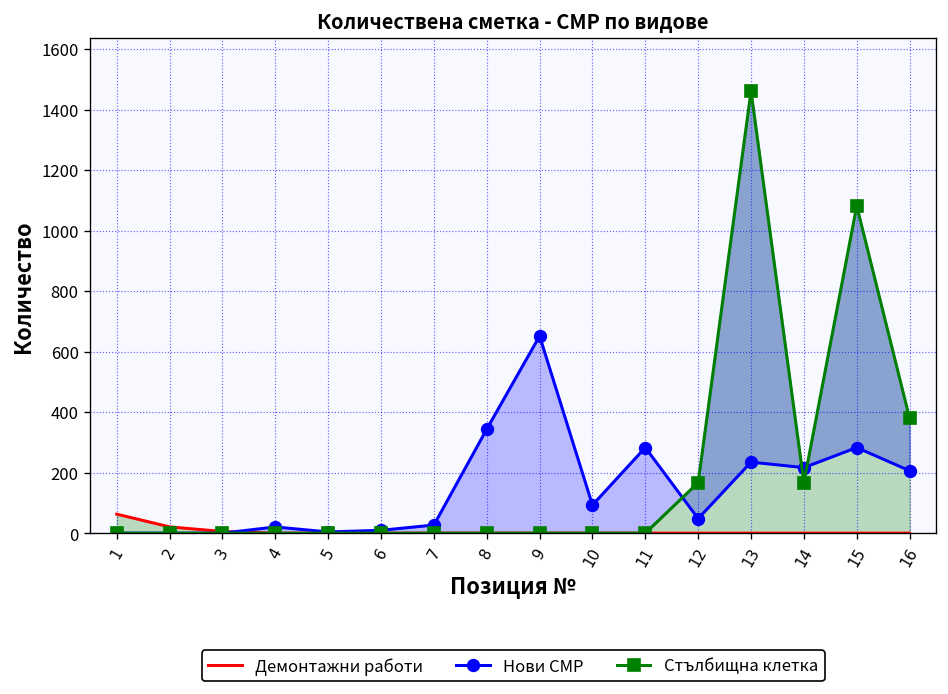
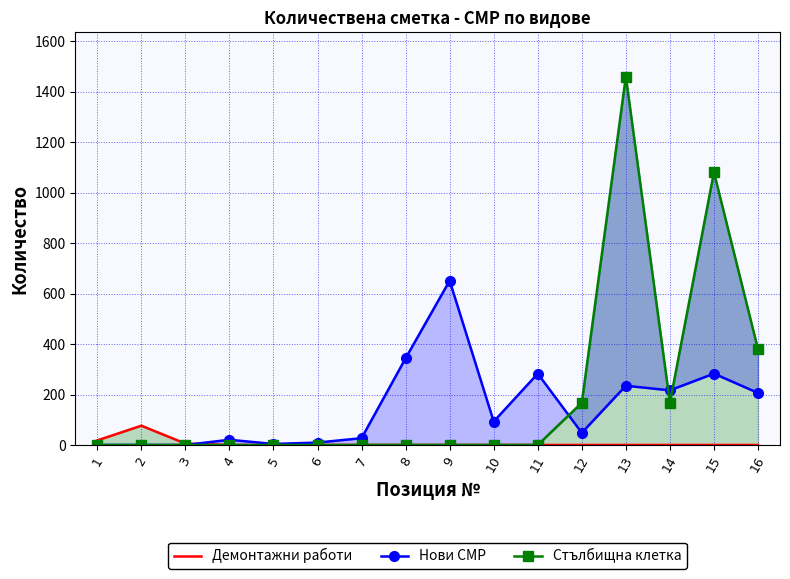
Демонтажни работи, 1: 60 -> 20
Демонтажни работи, 2: 20 -> 80
